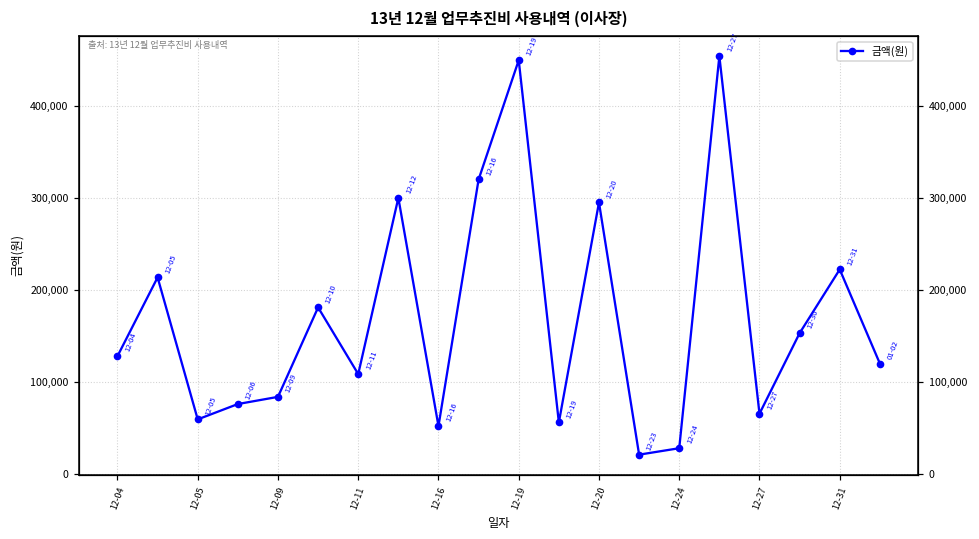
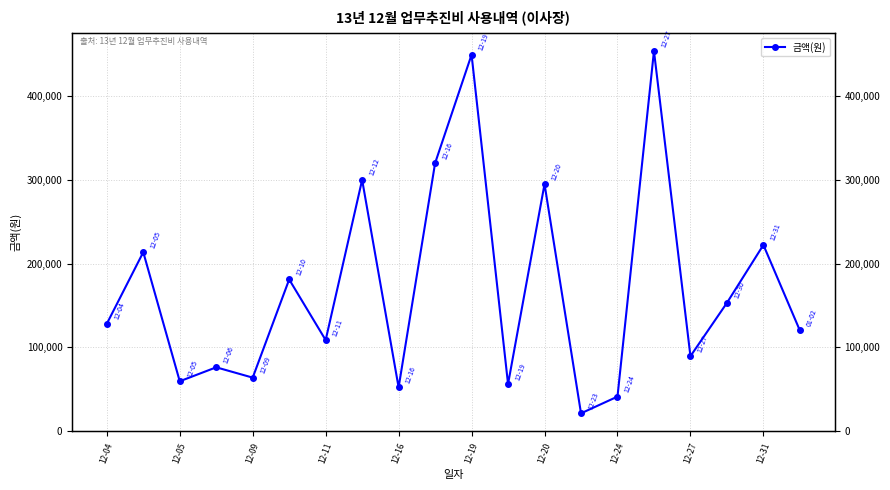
12-09: 80,000 -> 60,000
12-24: 30,000 -> 40,000
12-27: 70,000 -> 90,000
